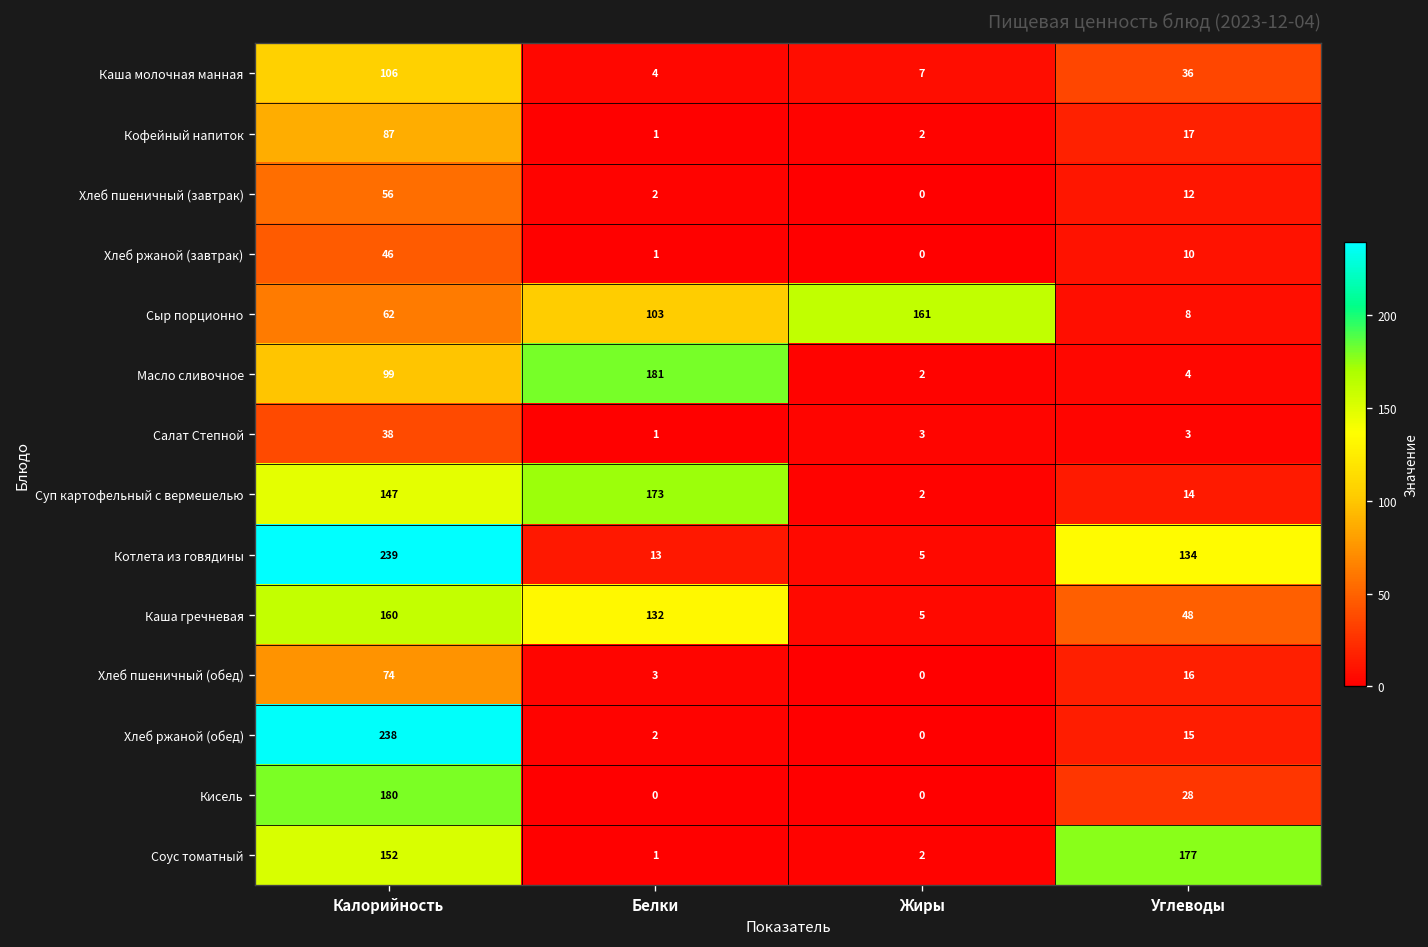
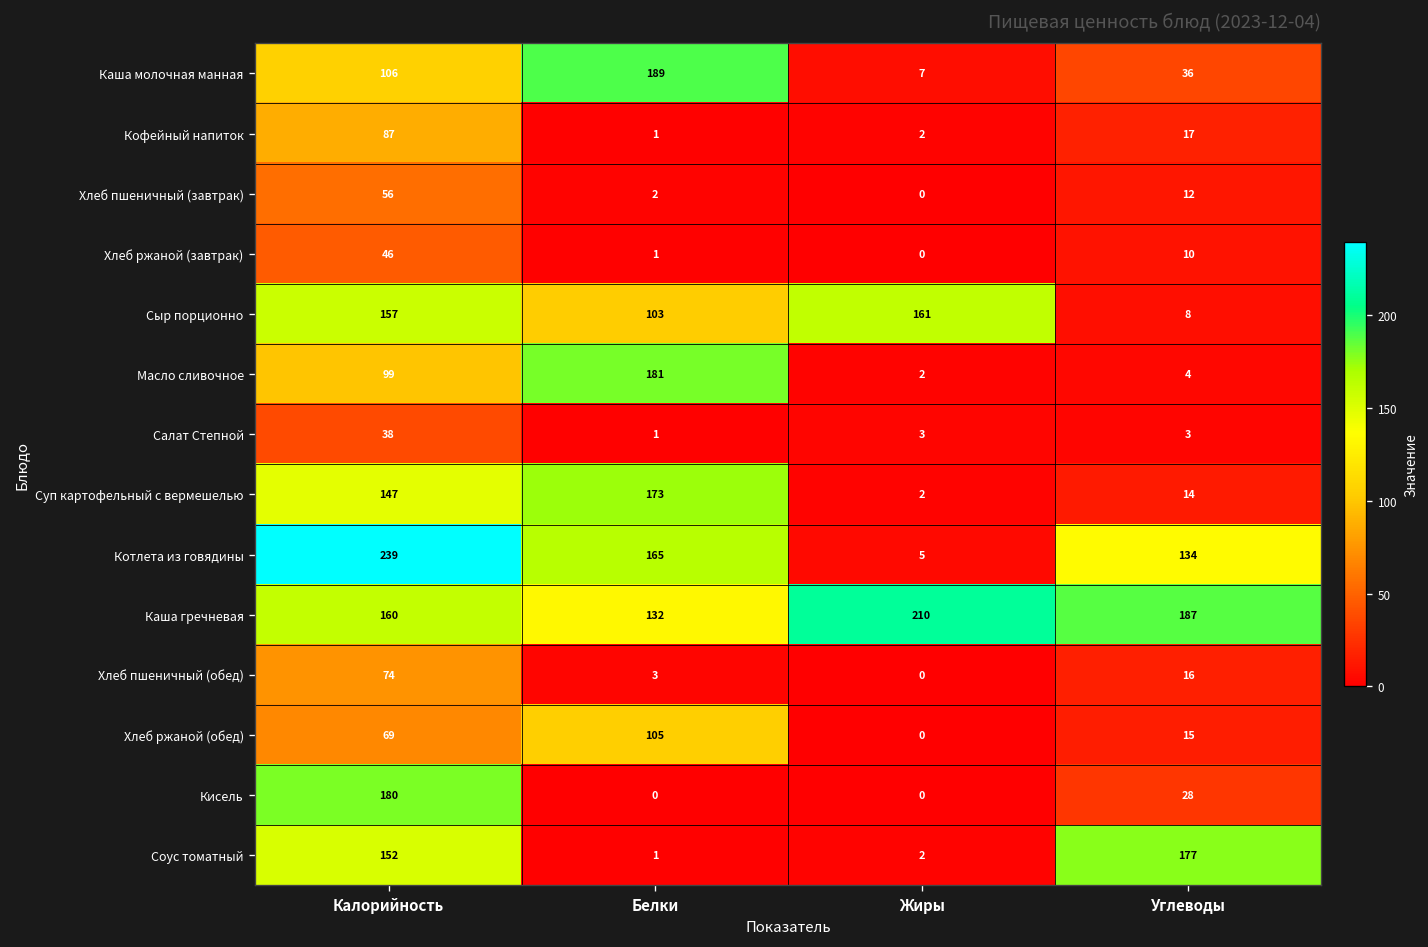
Каша молочная манная, Белки: 4 -> 189
Сыр порционно, Калорийность: 62 -> 157
Котлета из говядины, Белки: 13 -> 165
Каша гречневая, Жиры: 5 -> 210
Каша гречневая, Углеводы: 48 -> 187
Хлеб ржаной (обед), Калорийность: 238 -> 69
Хлеб ржаной (обед), Белки: 2 -> 105
